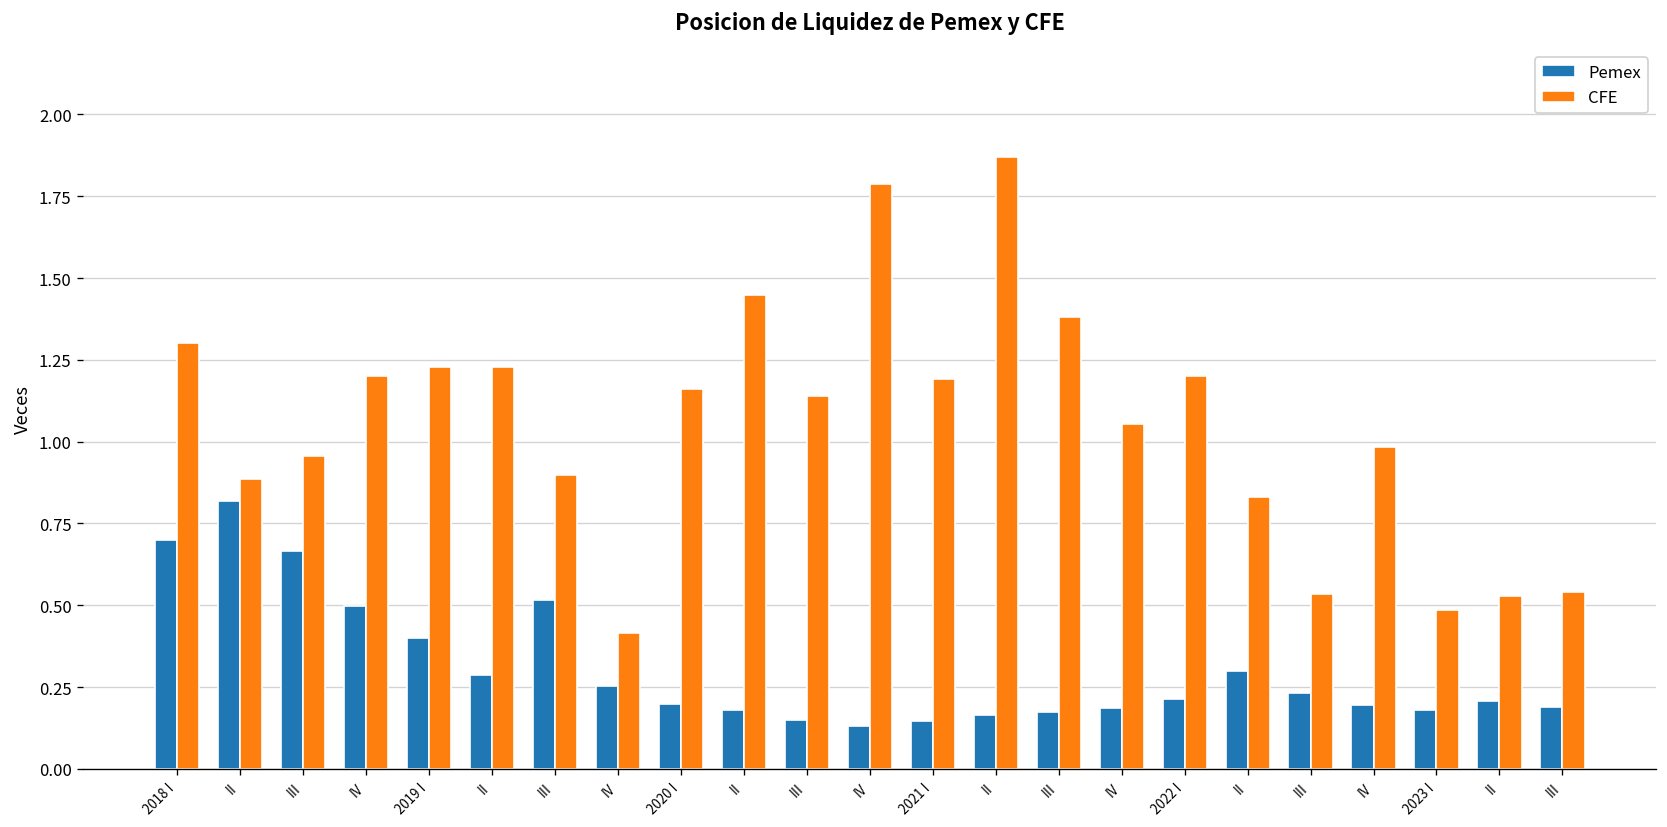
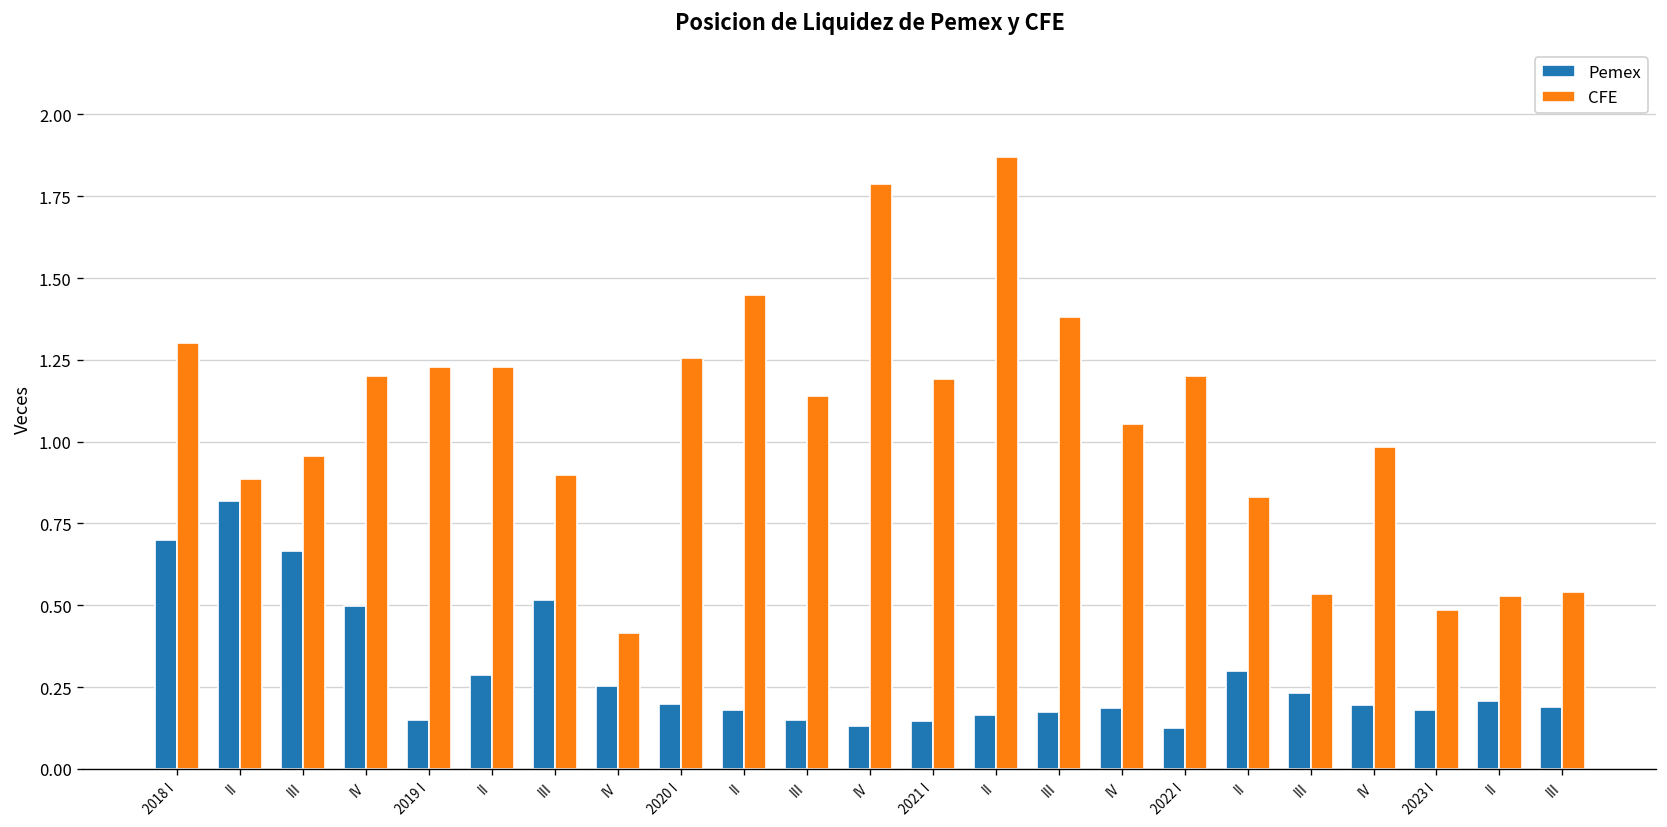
Pemex, 2019 I: 0.40 -> 0.15
CFE, 2020 I: 1.16 -> 1.26
Pemex, 2022 I: 0.21 -> 0.12
